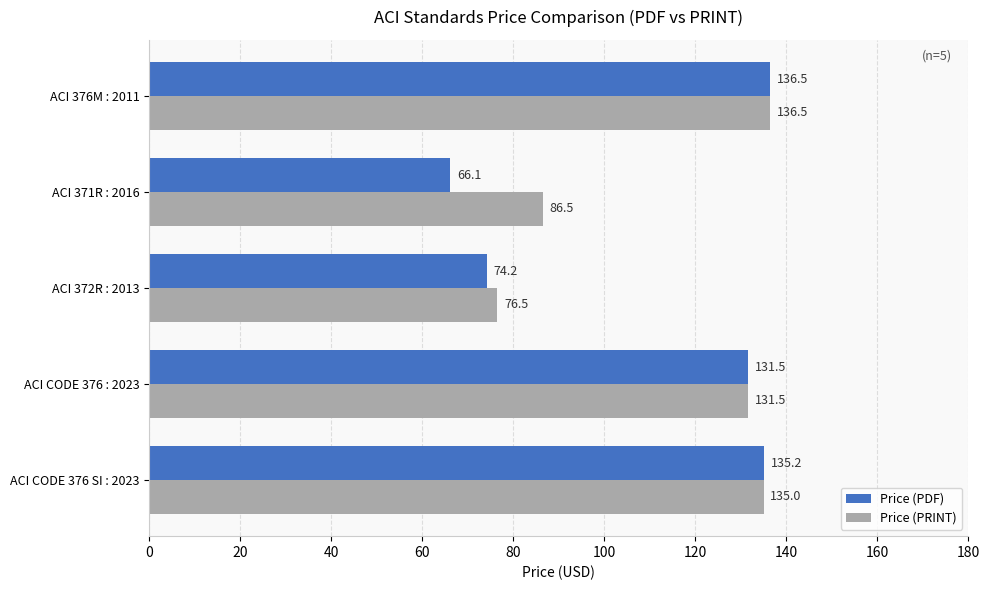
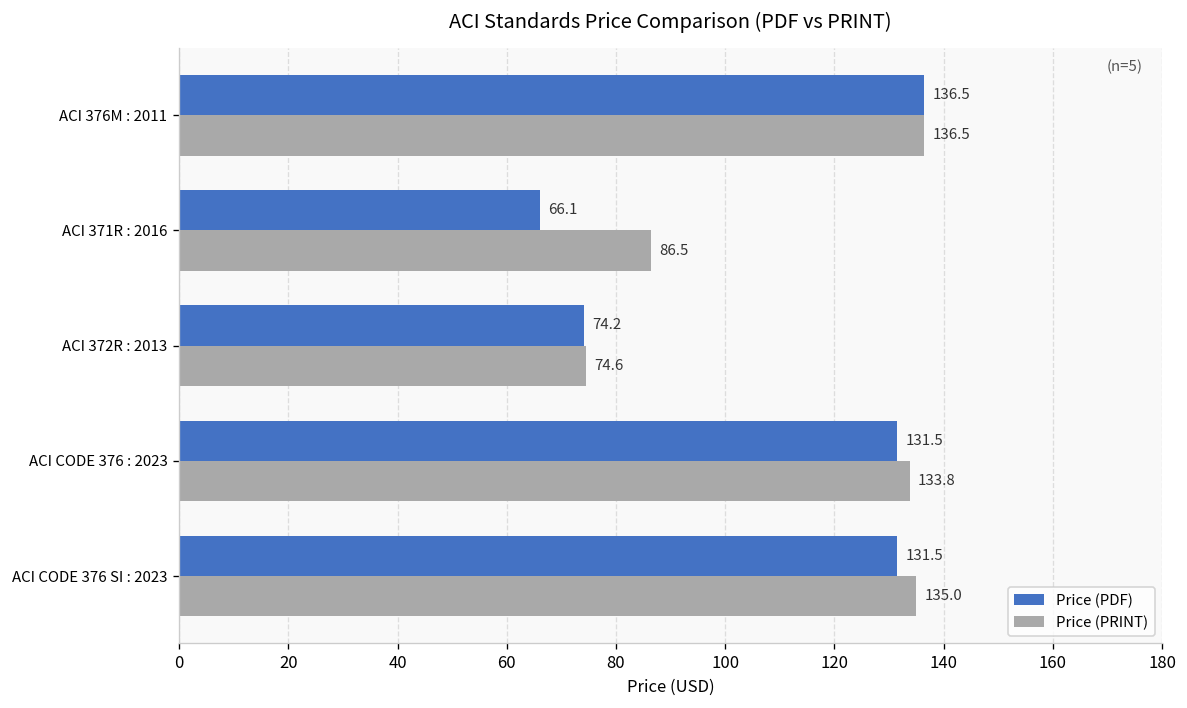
Price (PRINT), ACI 372R : 2013: 76.5 -> 74.6
Price (PRINT), ACI CODE 376 : 2023: 131.5 -> 133.8
Price (PDF), ACI CODE 376 SI : 2023: 135.2 -> 131.5
